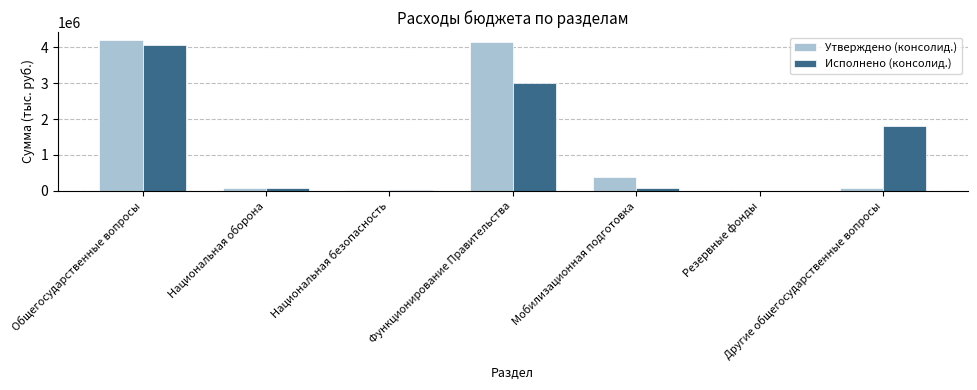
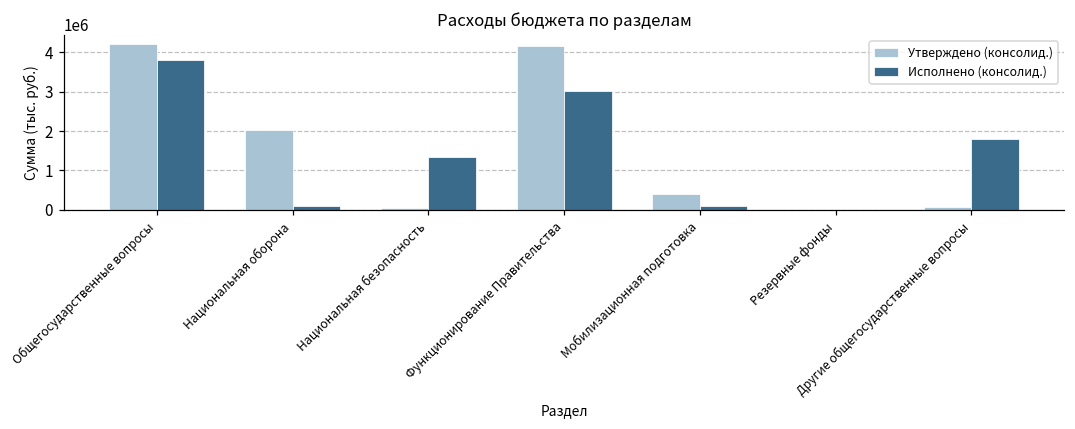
Исполнено (консолид.), Общегосударственные вопросы: 4100000 -> 3800000
Утверждено (консолид.), Национальная оборона: 100000 -> 2000000
Исполнено (консолид.), Национальная безопасность: 0 -> 1300000
